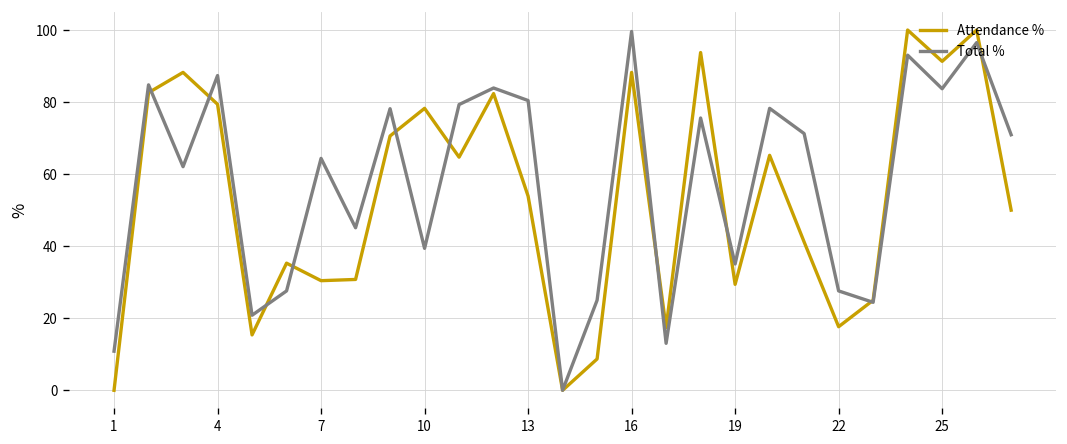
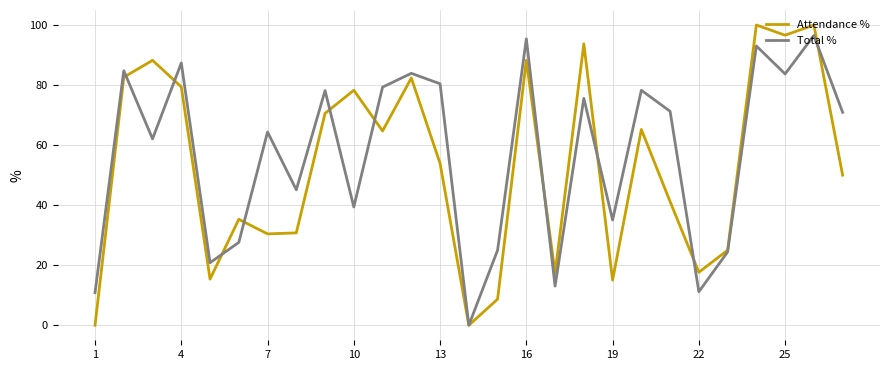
Total %, 16: 100 -> 95
Attendance %, 19: 29 -> 15
Total %, 22: 28 -> 11
Attendance %, 25: 91 -> 97
